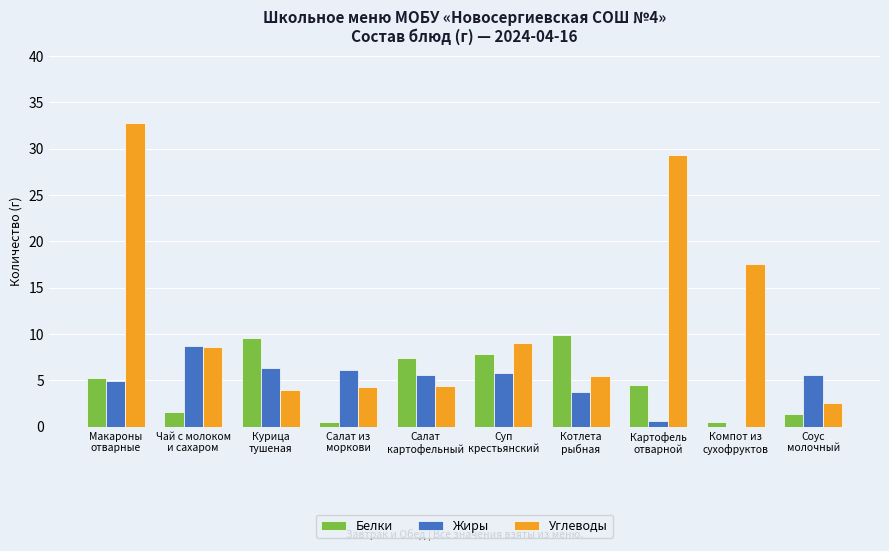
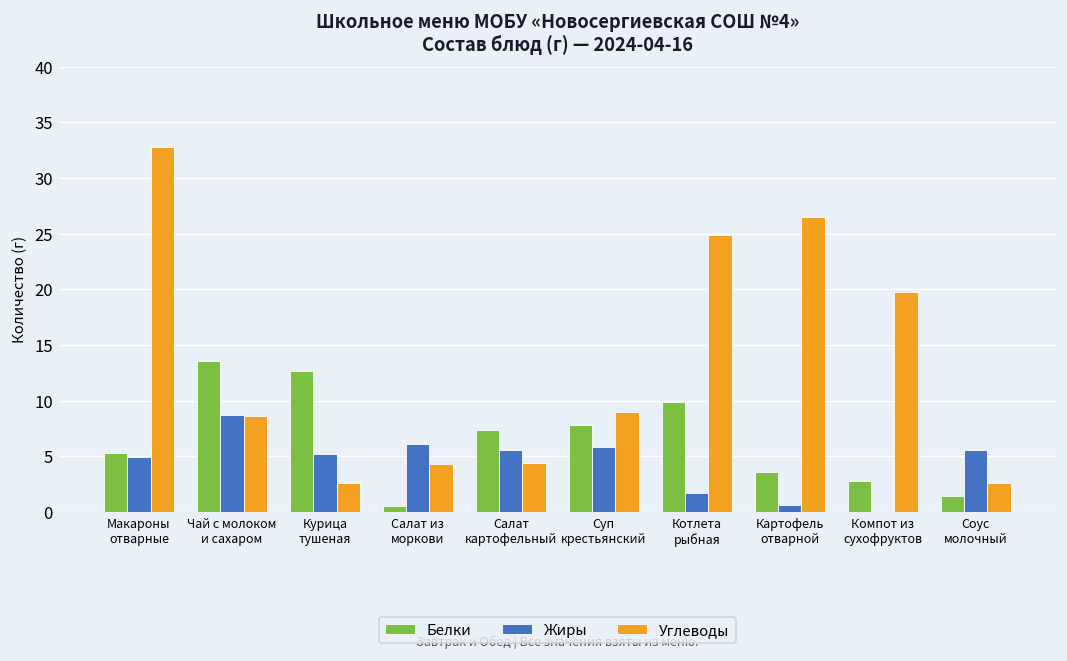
Белки, Чай с молоком и сахаром: 2 -> 14
Белки, Курица тушеная: 10 -> 13
Жиры, Курица тушеная: 6 -> 5
Углеводы, Курица тушеная: 4 -> 3
Жиры, Котлета рыбная: 4 -> 2
Углеводы, Котлета рыбная: 6 -> 25
Белки, Картофель отварной: 5 -> 4
Углеводы, Картофель отварной: 29 -> 27
Белки, Компот из сухофруктов: 1 -> 3
Углеводы, Компот из сухофруктов: 18 -> 20
